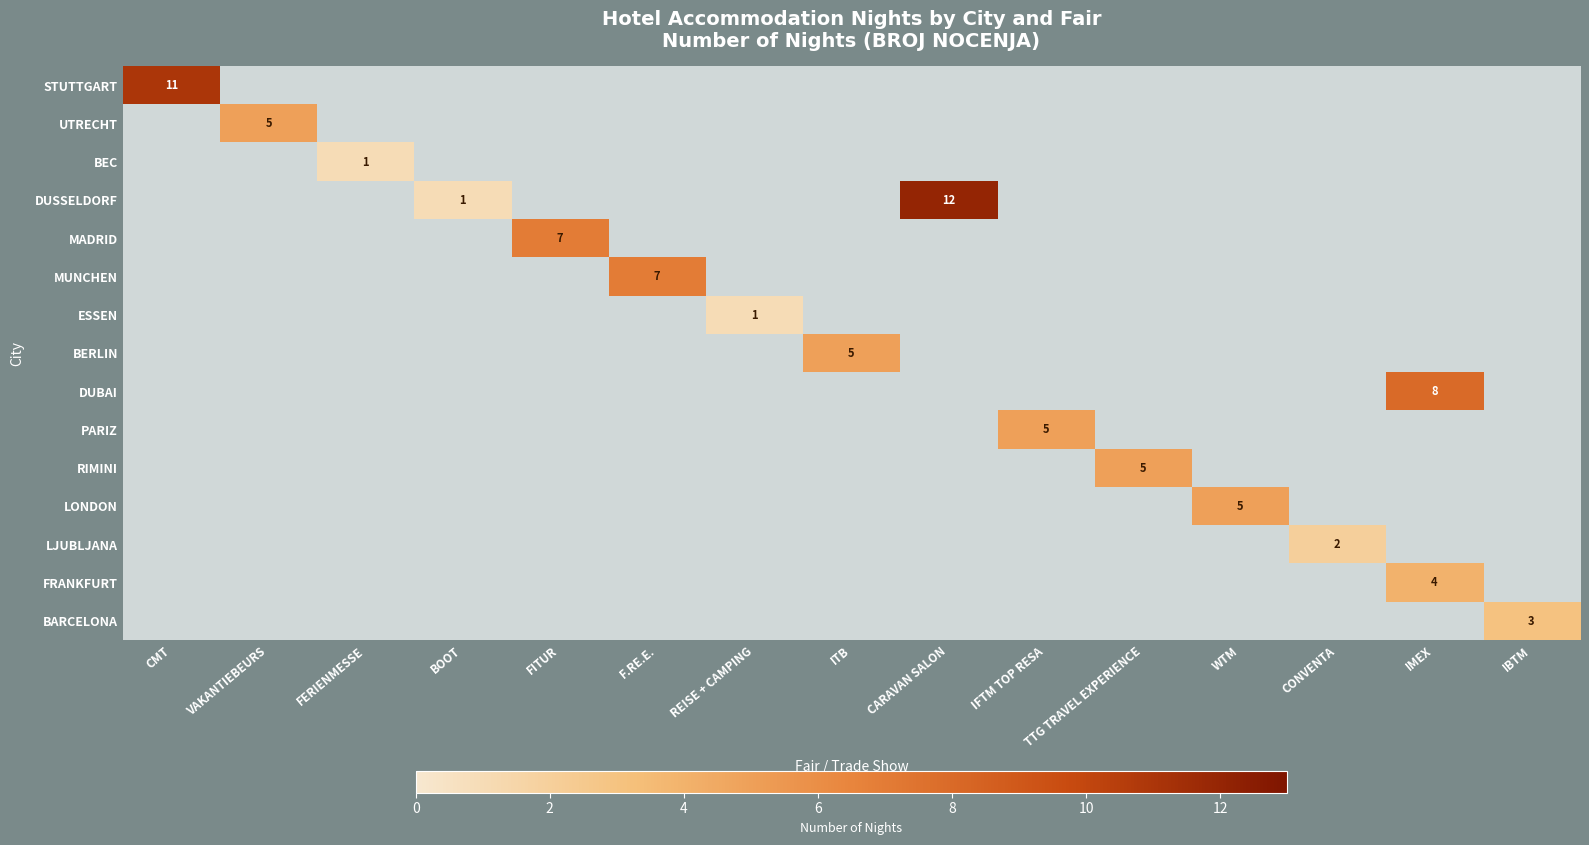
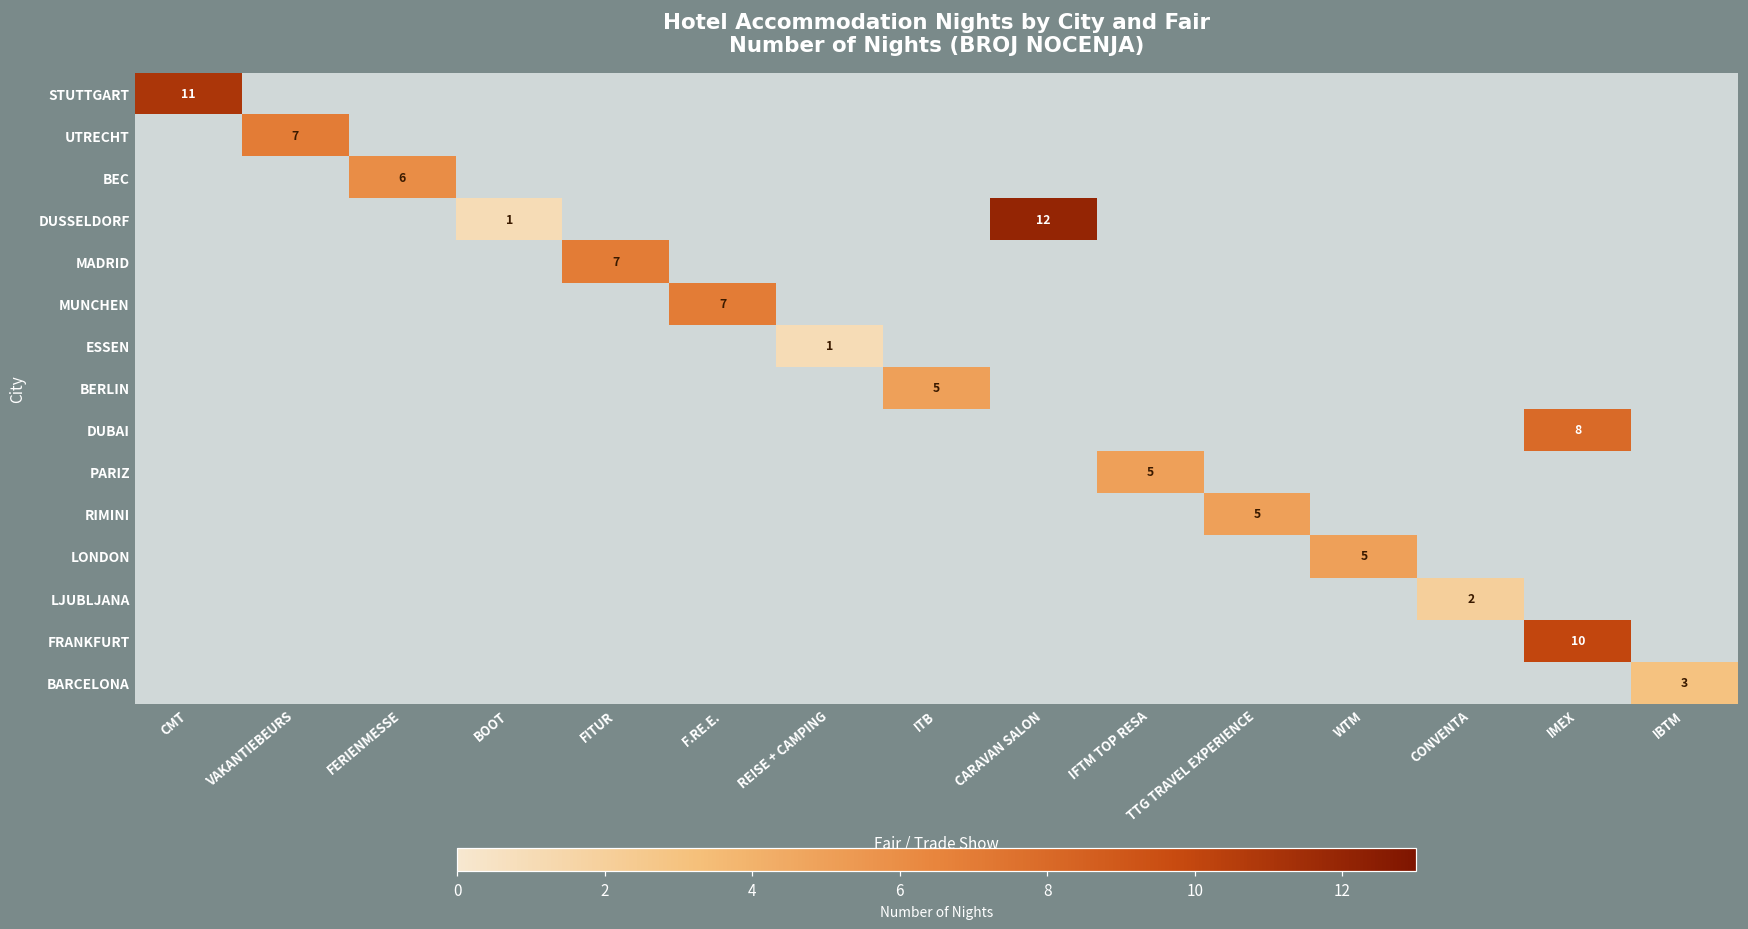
UTRECHT, VAKANTIEBEURS: 5 -> 7
BEC, FERIENMESSE: 1 -> 6
FRANKFURT, IMEX: 4 -> 10
